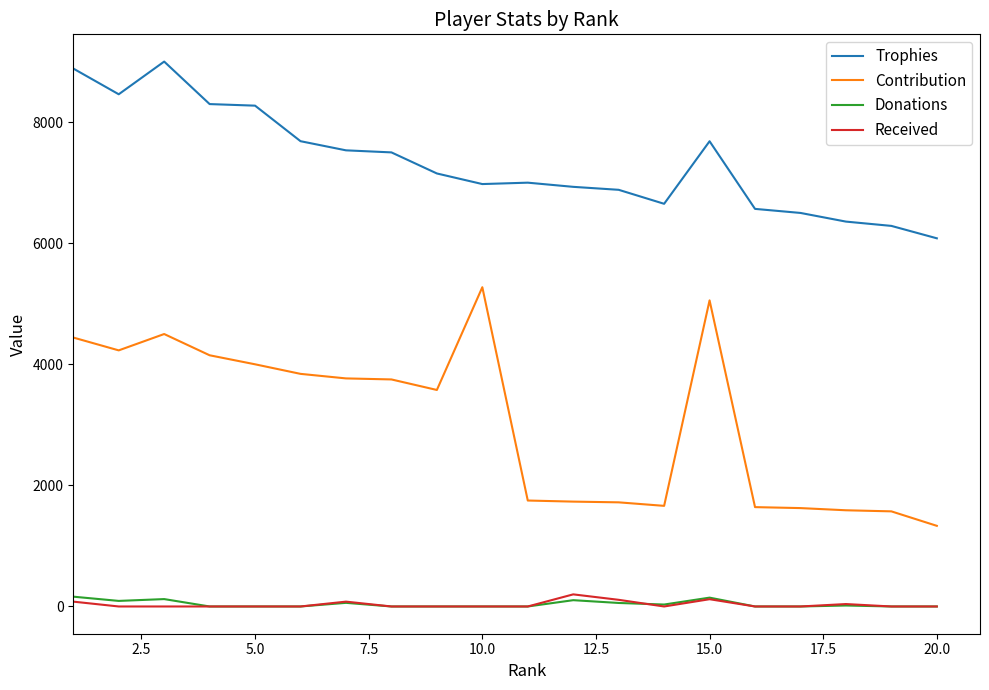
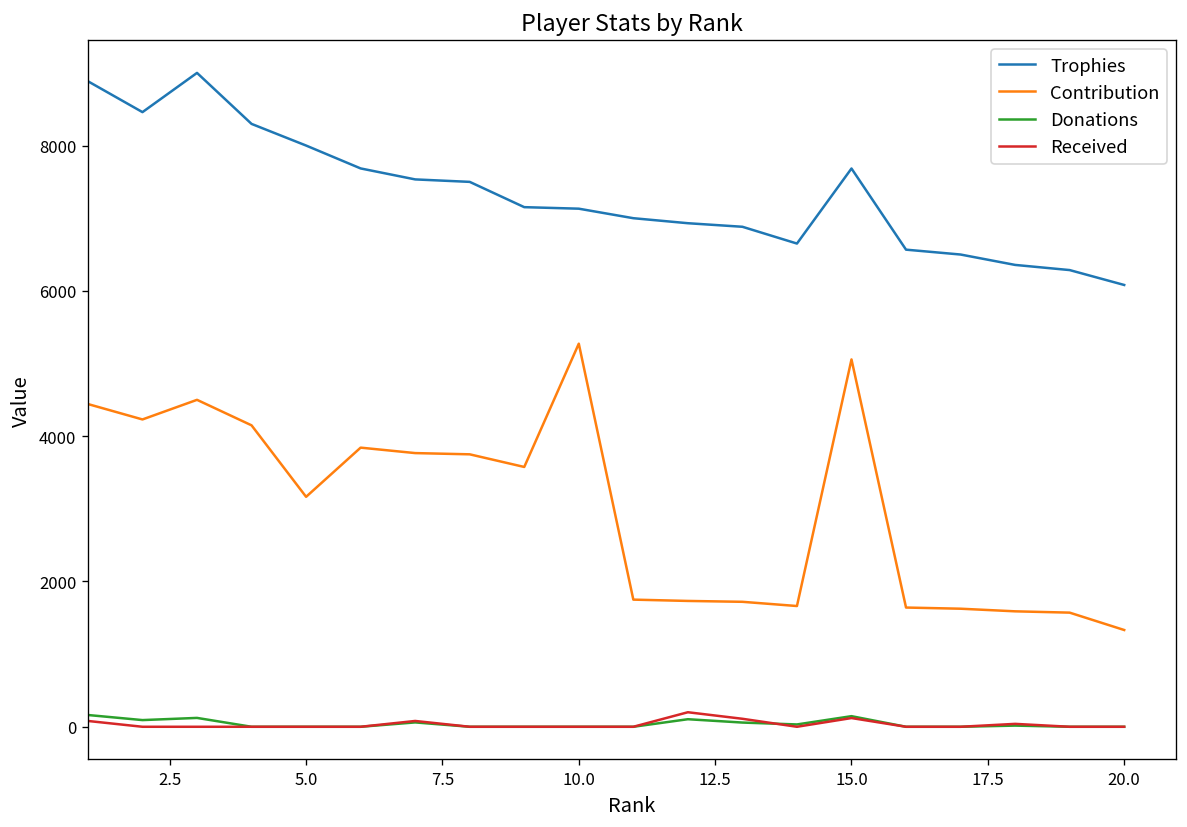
Trophies, 5.0: 8300 -> 8000
Contribution, 5.0: 4000 -> 3200
Trophies, 10.0: 7000 -> 7100
